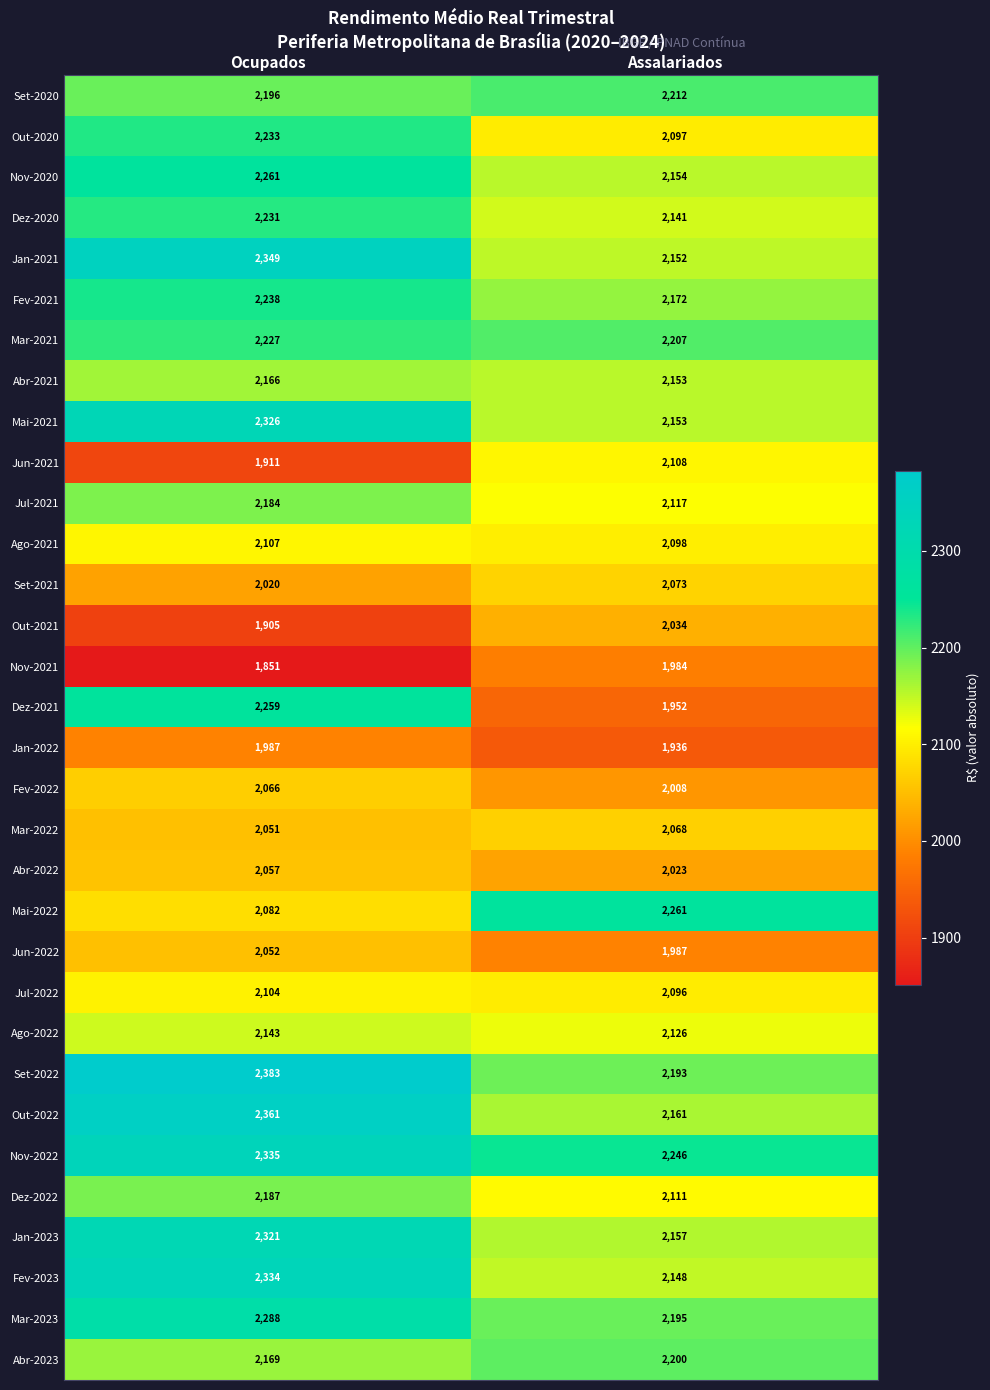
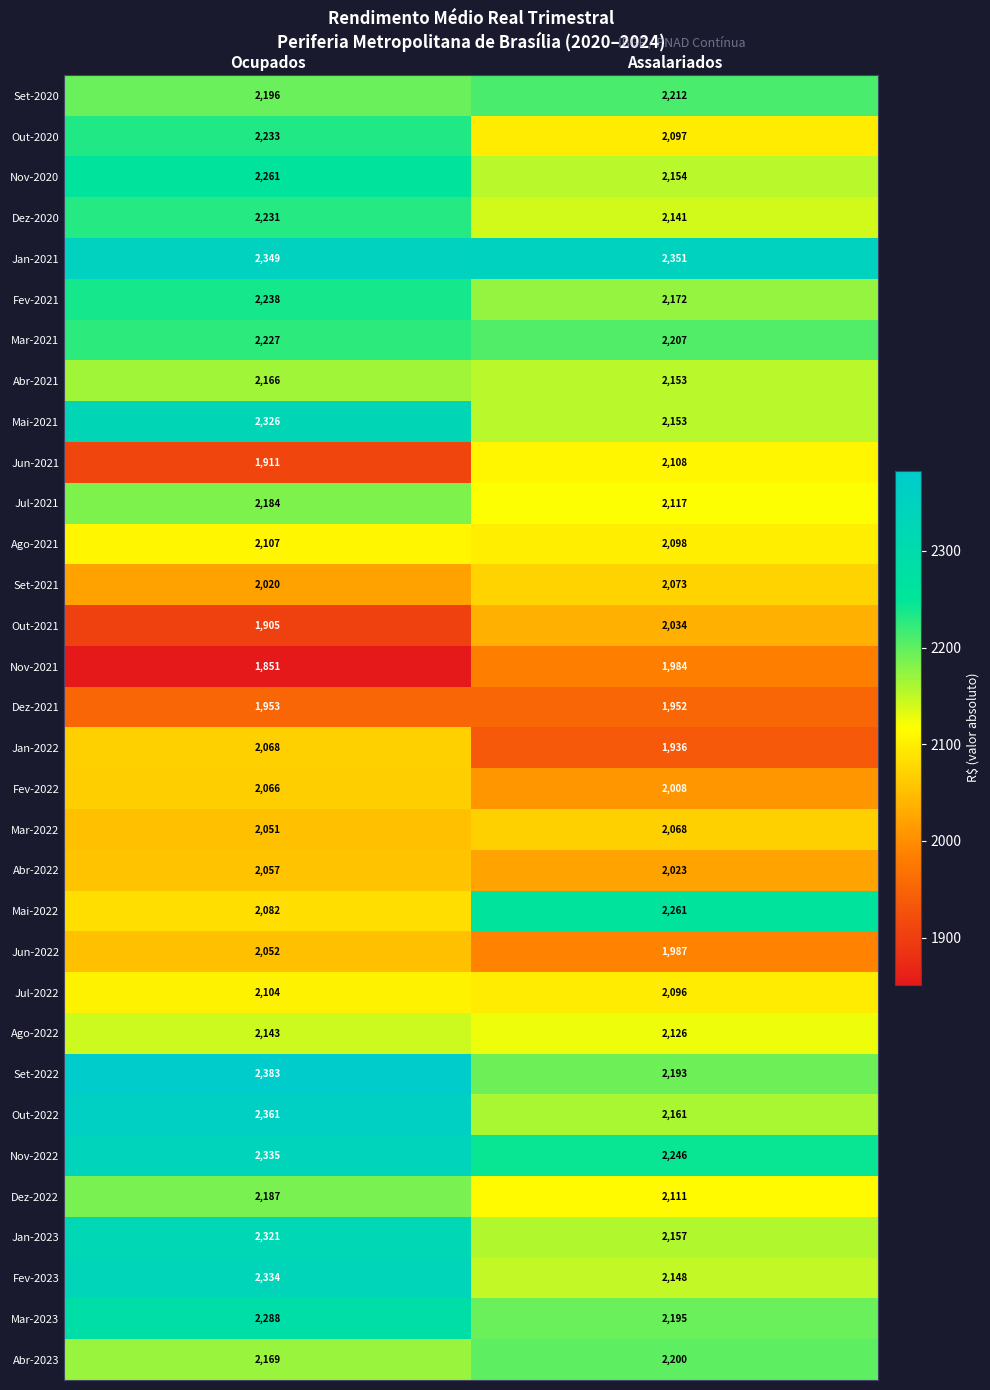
Jan-2021, Assalariados: 2,152 -> 2,351
Dez-2021, Ocupados: 2,259 -> 1,953
Jan-2022, Ocupados: 1,987 -> 2,068
